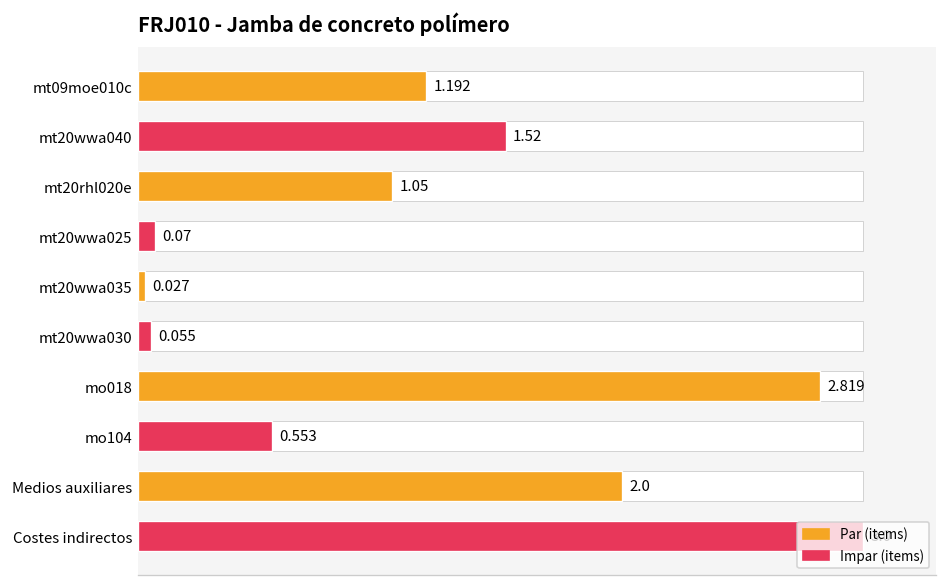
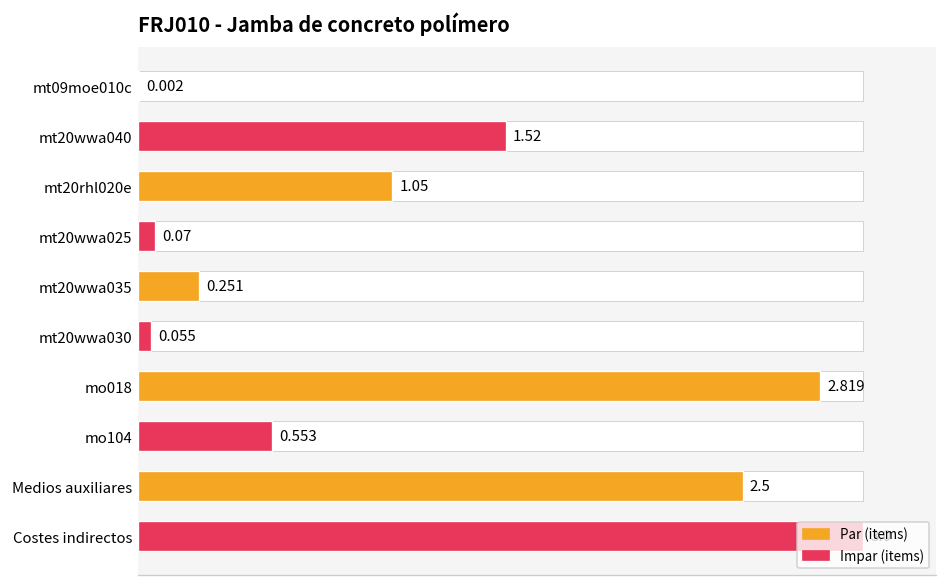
mt09moe010c: 1.192 -> 0.002
mt20wwa035: 0.027 -> 0.251
Medios auxiliares: 2.0 -> 2.5
